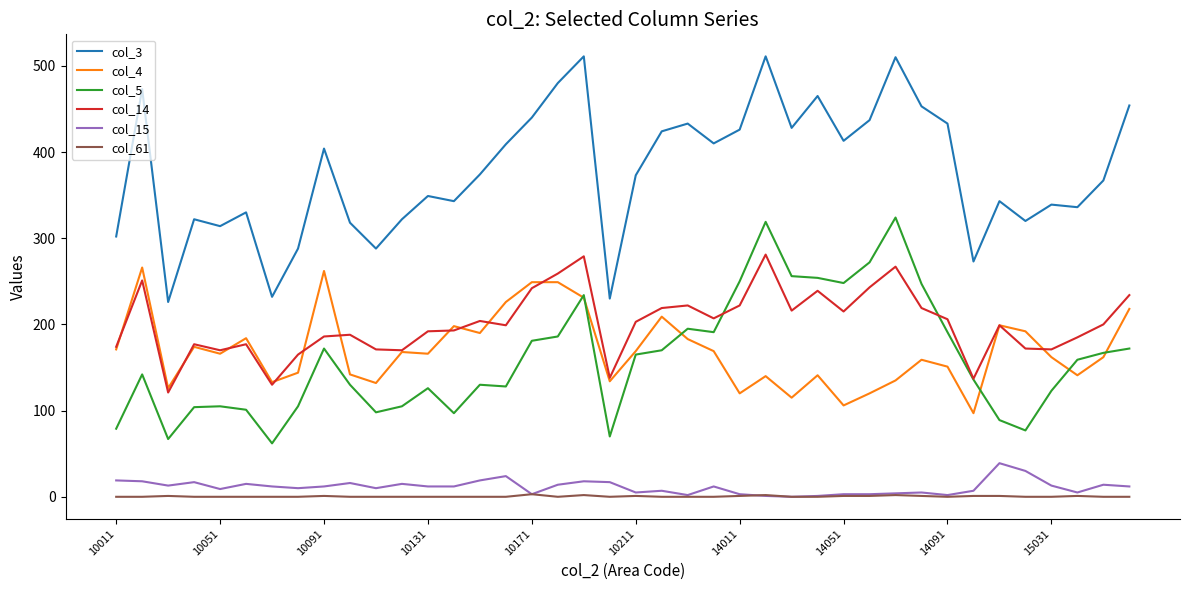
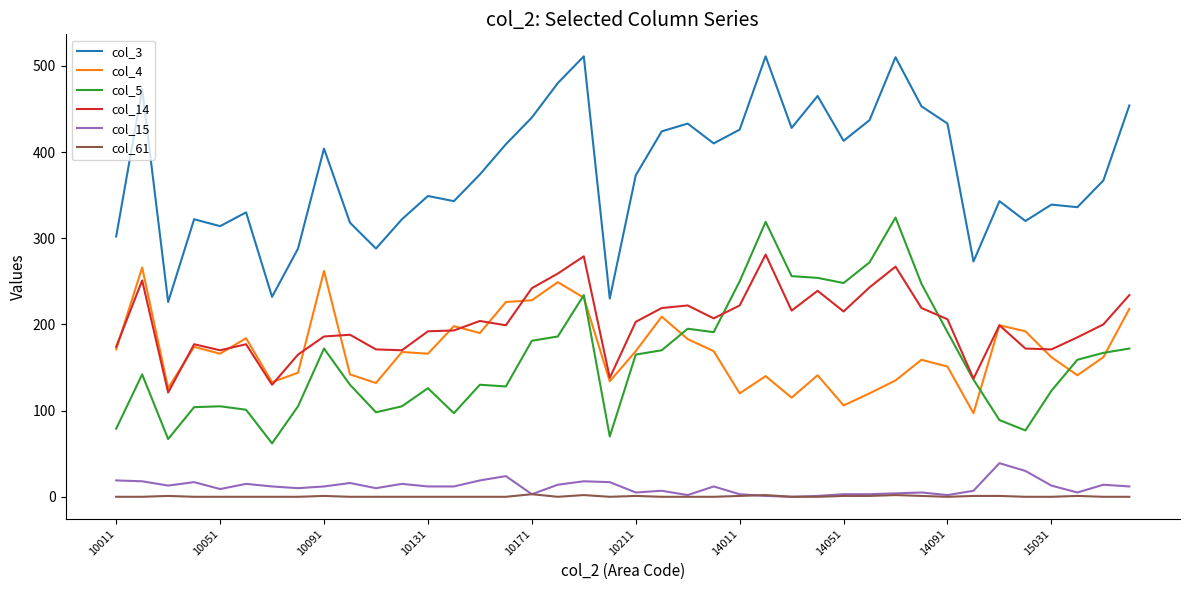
col_4, 10171: 250 -> 230
